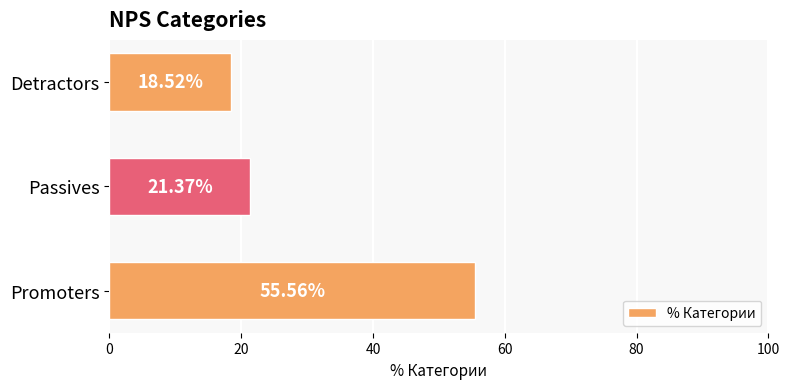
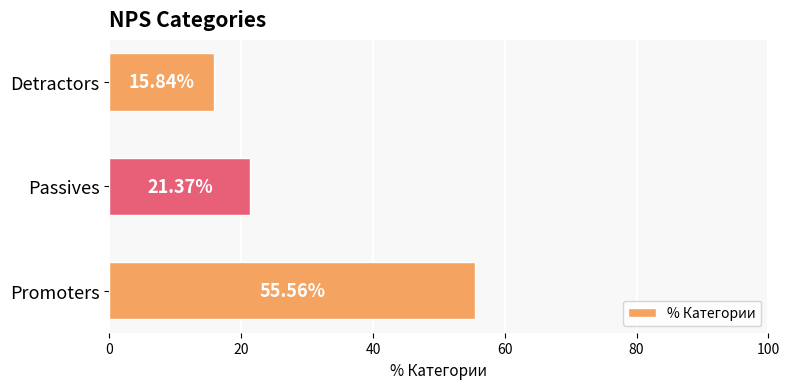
Detractors: 18.52% -> 15.84%
